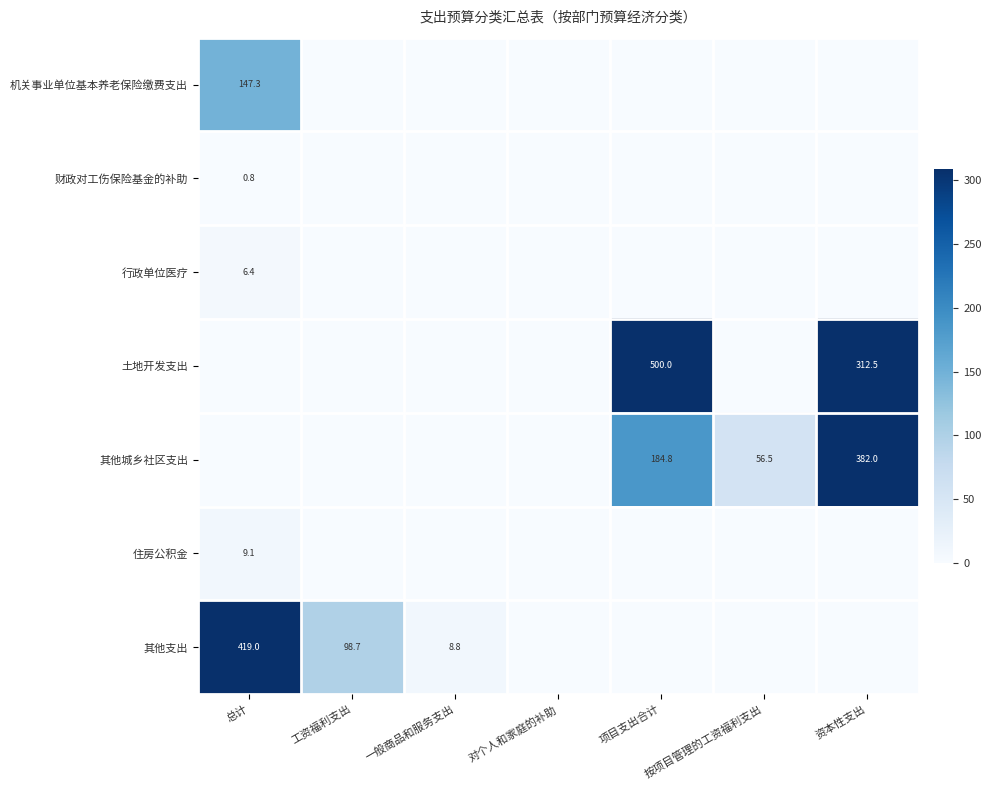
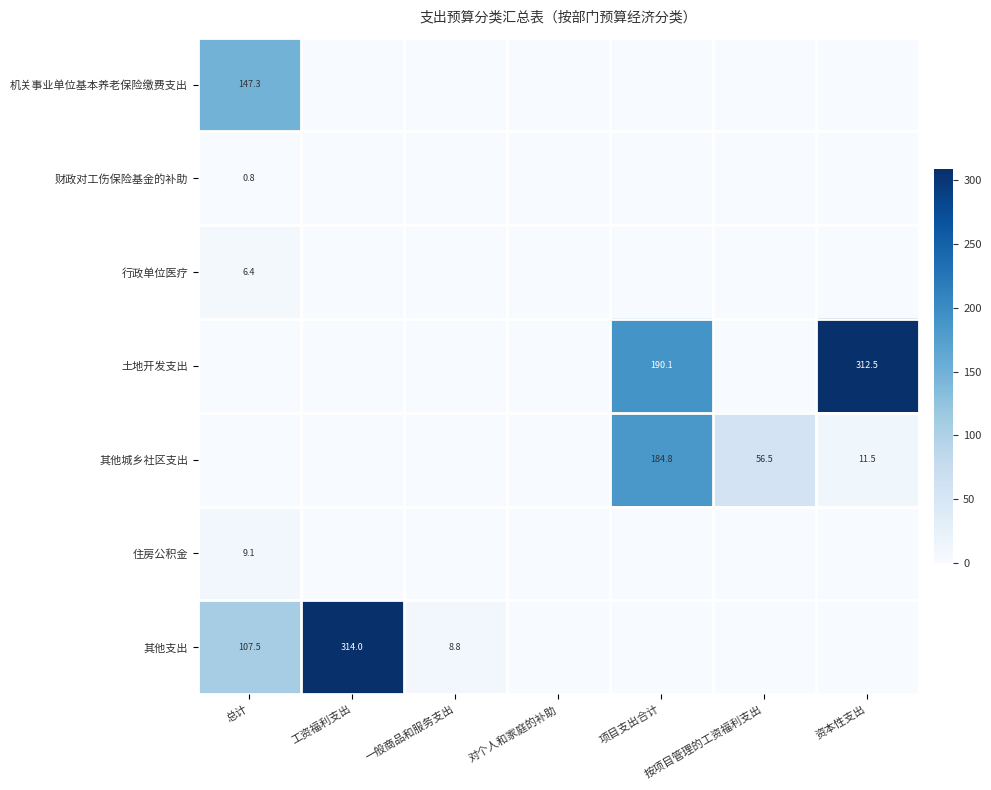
土地开发支出, 项目支出合计: 500.0 -> 190.1
其他城乡社区支出, 资本性支出: 382.0 -> 11.5
其他支出, 总计: 419.0 -> 107.5
其他支出, 工资福利支出: 98.7 -> 314.0
